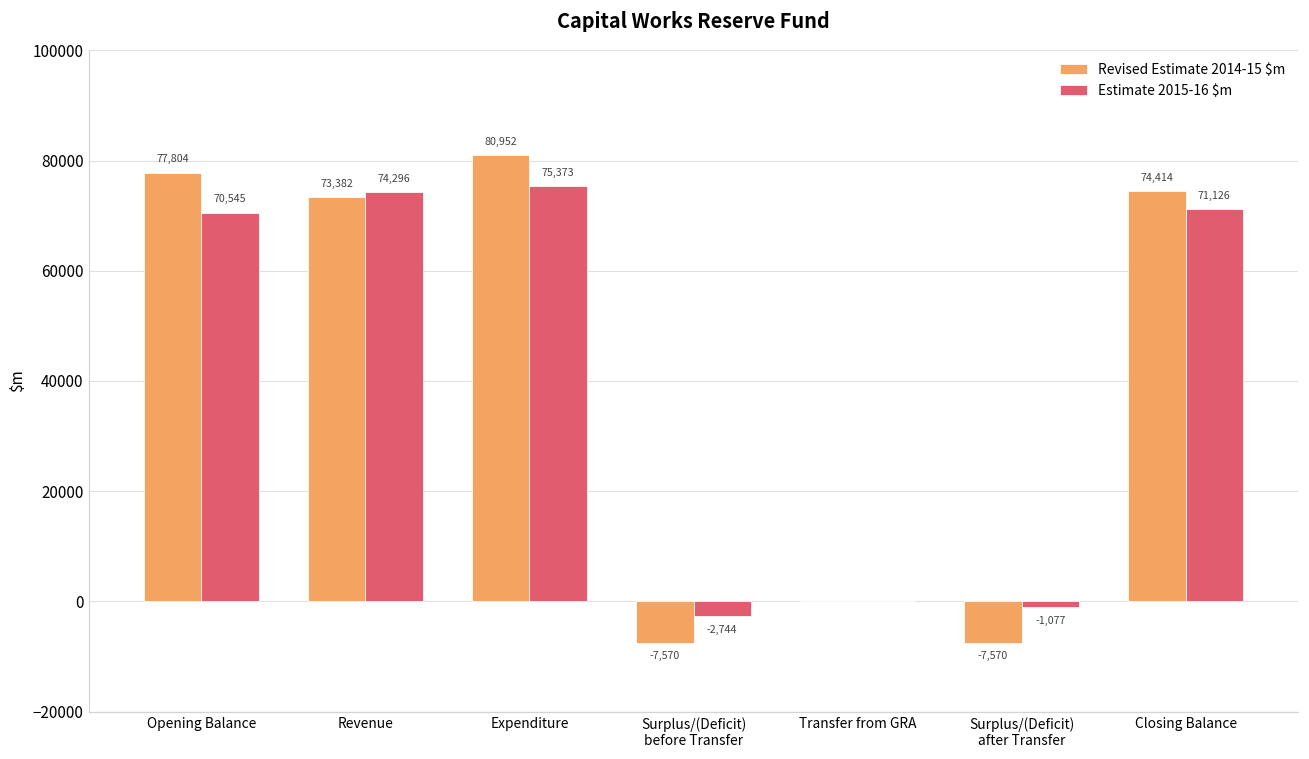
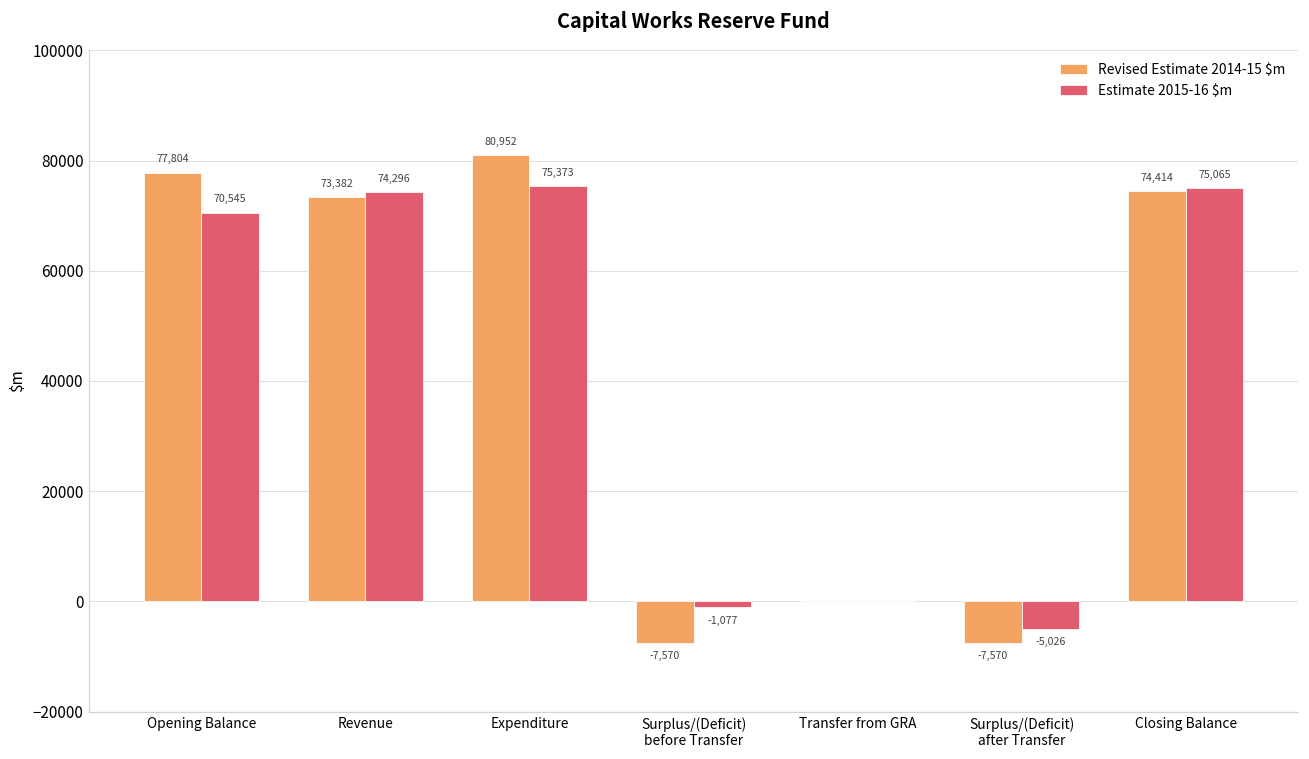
Estimate 2015-16 $m, Surplus/(Deficit) before Transfer: -2,744 -> -1,077
Estimate 2015-16 $m, Surplus/(Deficit) after Transfer: -1,077 -> -5,026
Estimate 2015-16 $m, Closing Balance: 71,126 -> 75,065
